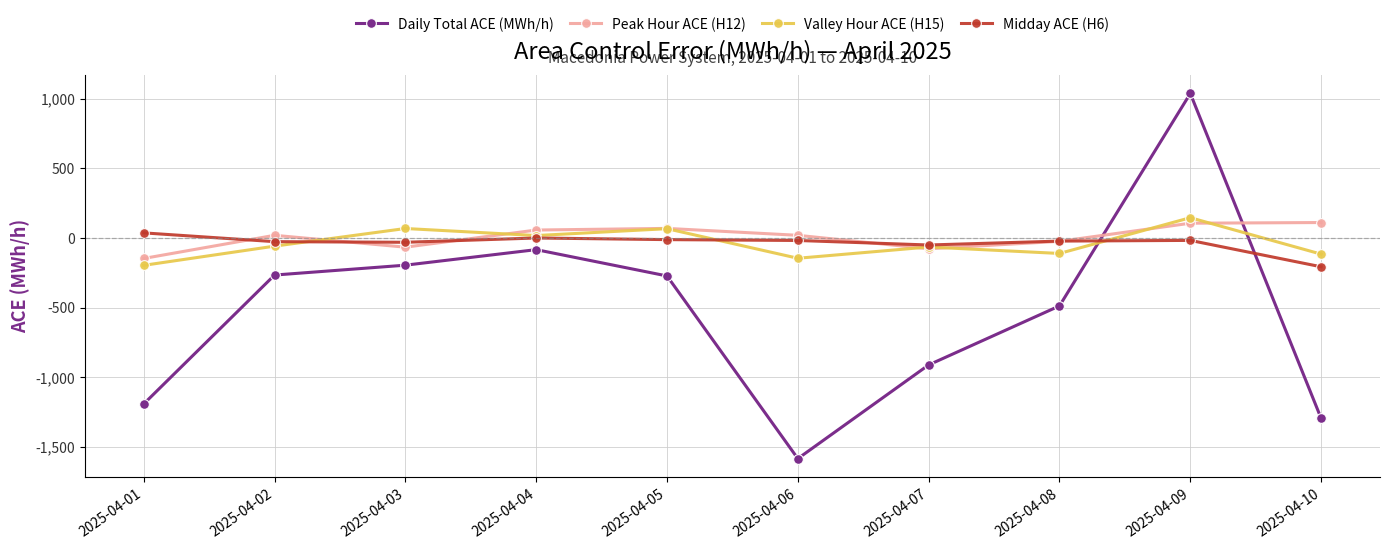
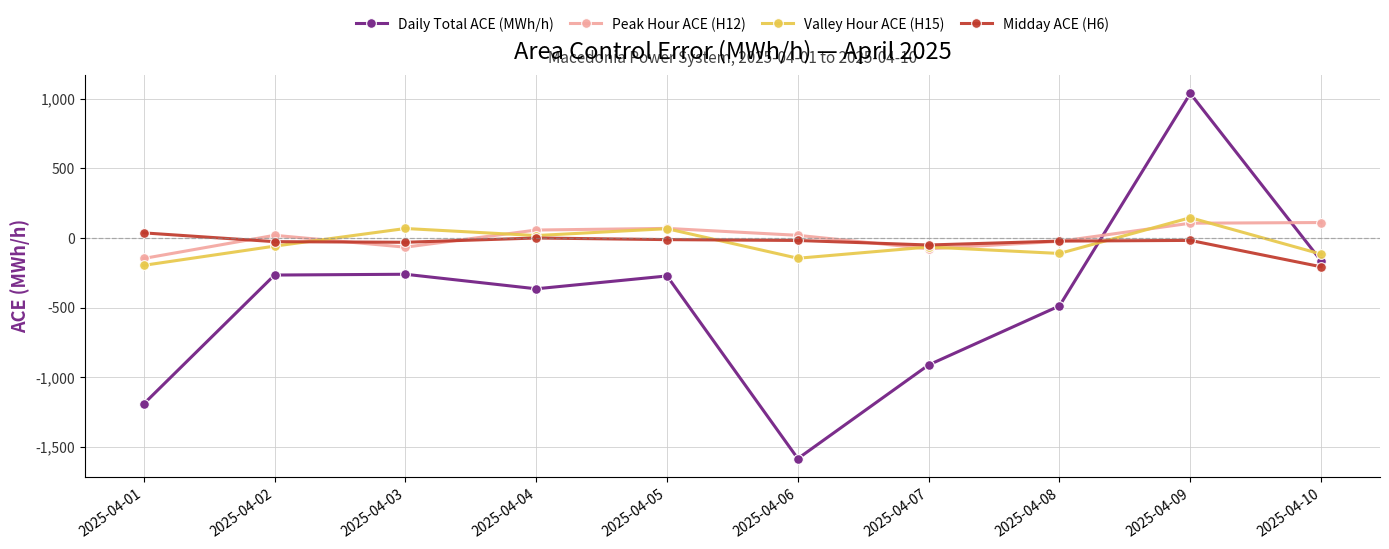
Daily Total ACE (MWh/h), 2025-04-03: -200 -> -260
Daily Total ACE (MWh/h), 2025-04-04: -80 -> -370
Daily Total ACE (MWh/h), 2025-04-10: -1,290 -> -160
